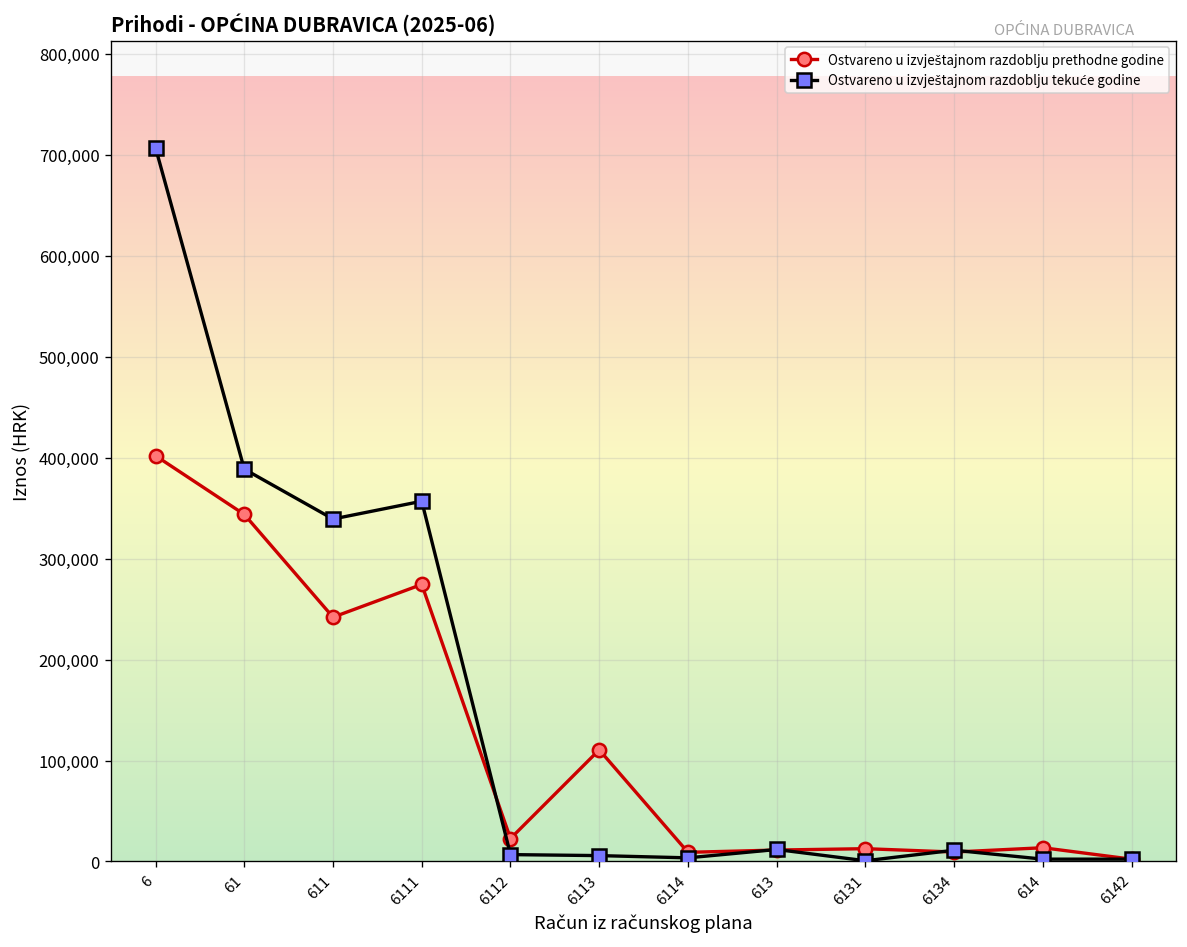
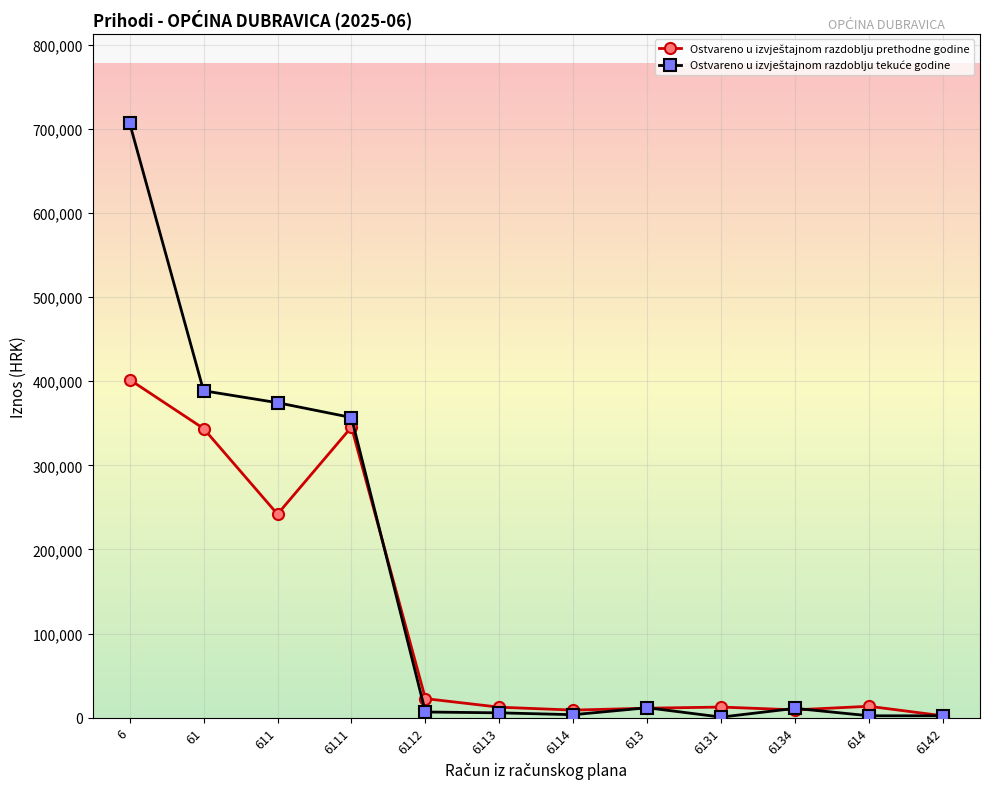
Ostvareno u izvještajnom razdoblju tekuće godine, 611: 340,000 -> 370,000
Ostvareno u izvještajnom razdoblju prethodne godine, 6111: 270,000 -> 350,000
Ostvareno u izvještajnom razdoblju prethodne godine, 6113: 110,000 -> 10,000
